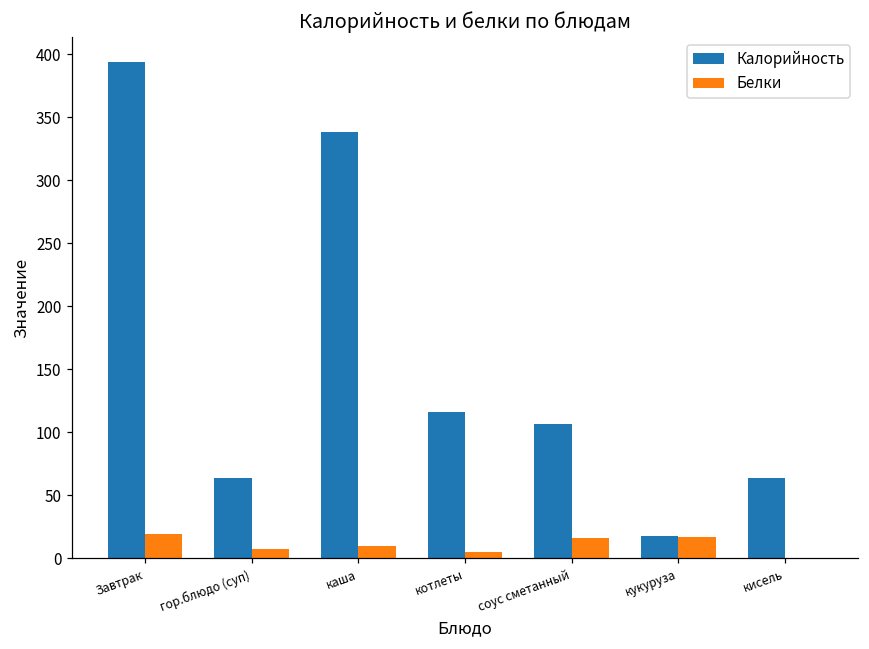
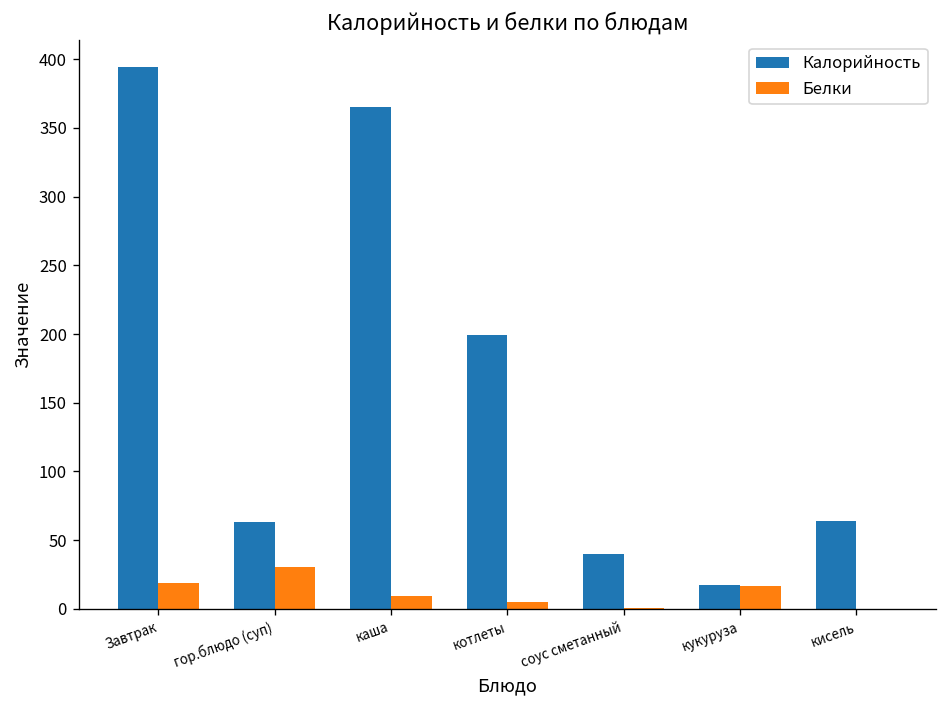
Белки, гор.блюдо (суп): 7 -> 30
Калорийность, каша: 338 -> 365
Калорийность, котлеты: 116 -> 199
Калорийность, соус сметанный: 107 -> 40
Белки, соус сметанный: 16 -> 1
